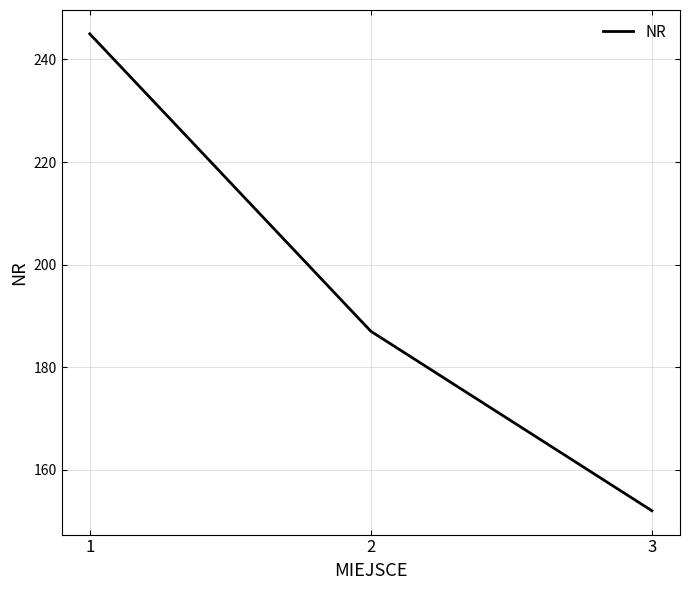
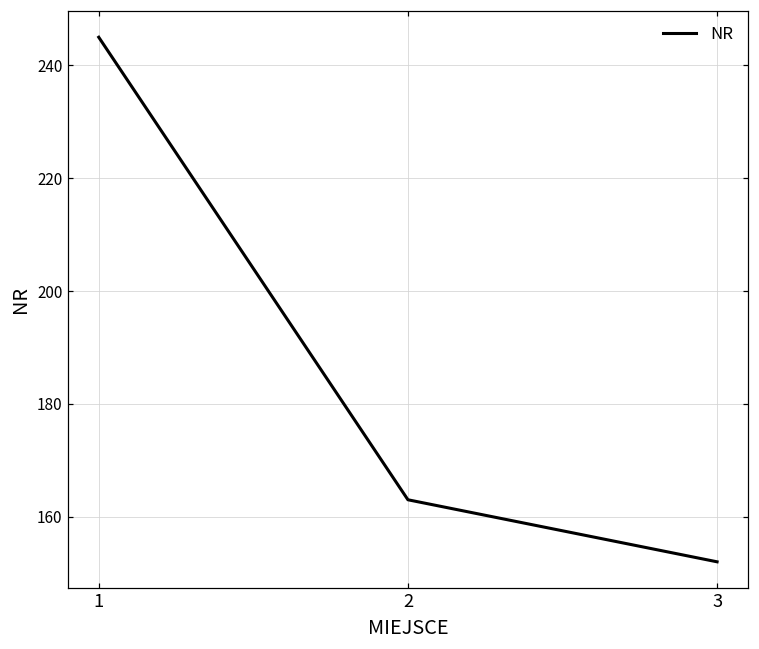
2: 187 -> 163
